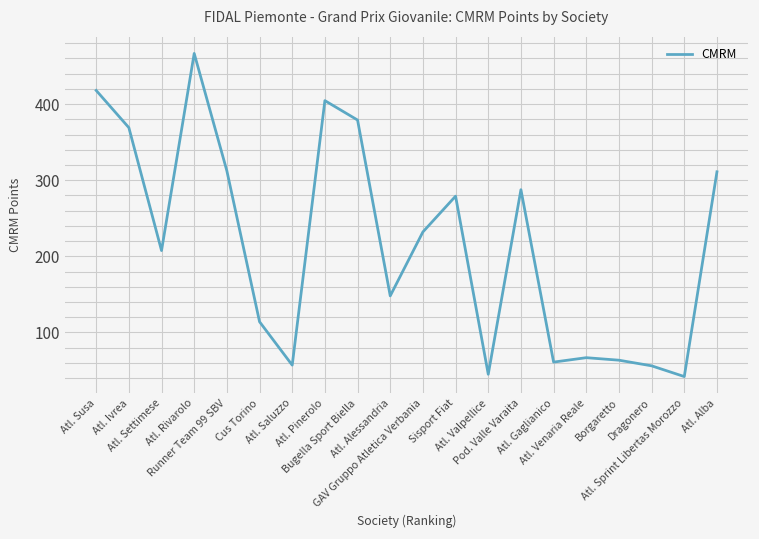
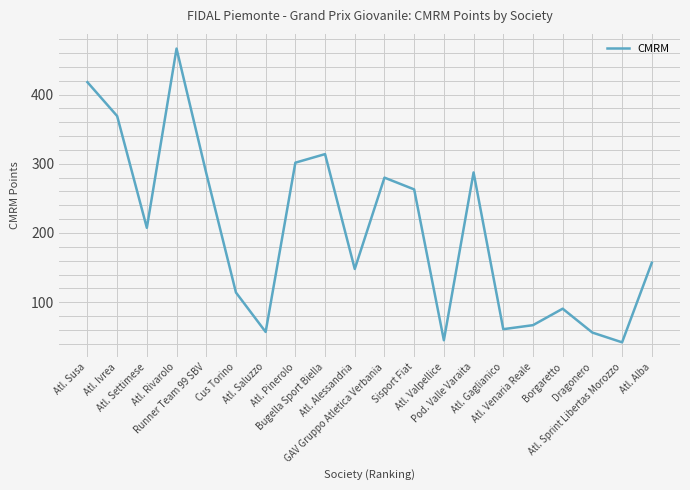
Runner Team 99 SBV: 310 -> 290
Atl. Pinerolo: 400 -> 300
Bugella Sport Biella: 380 -> 310
GAV Gruppo Atletica Verbania: 230 -> 280
Sisport Fiat: 280 -> 260
Borgaretto: 60 -> 90
Atl. Alba: 310 -> 160
